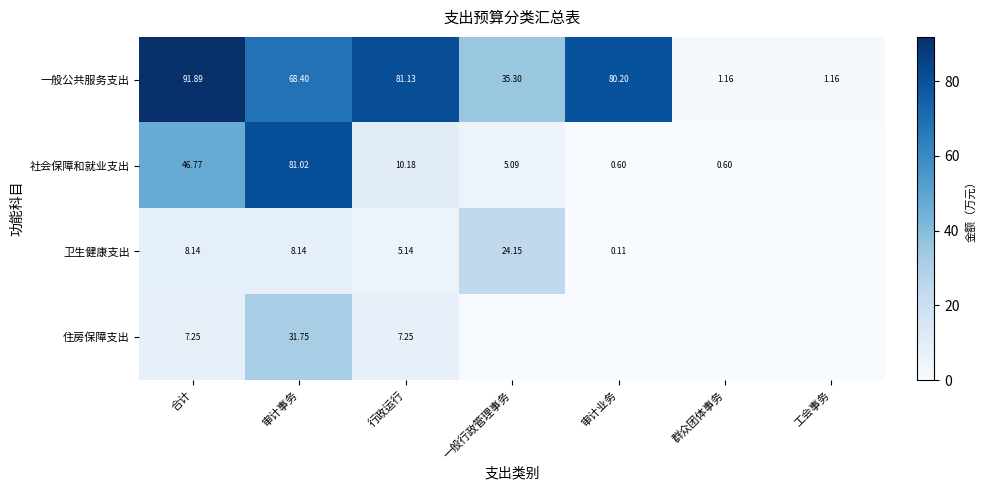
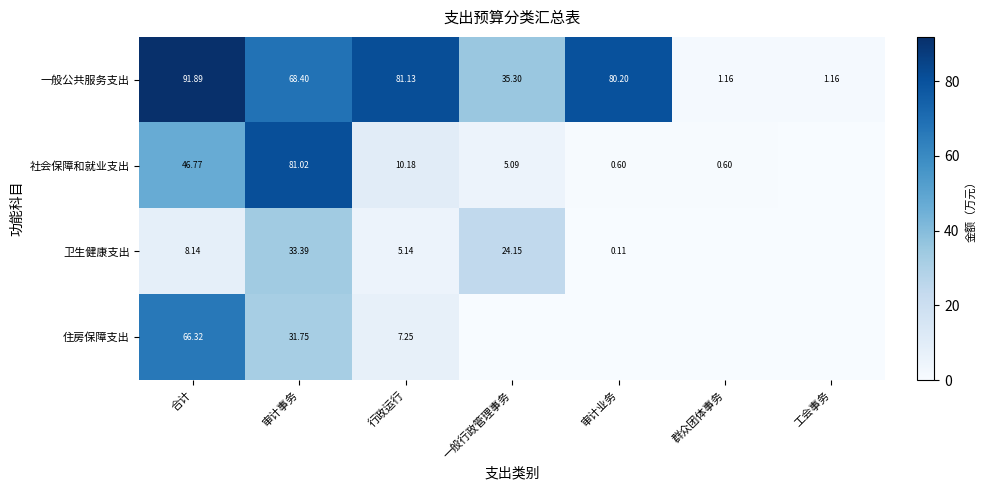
卫生健康支出, 审计事务: 8.14 -> 33.39
住房保障支出, 合计: 7.25 -> 66.32
